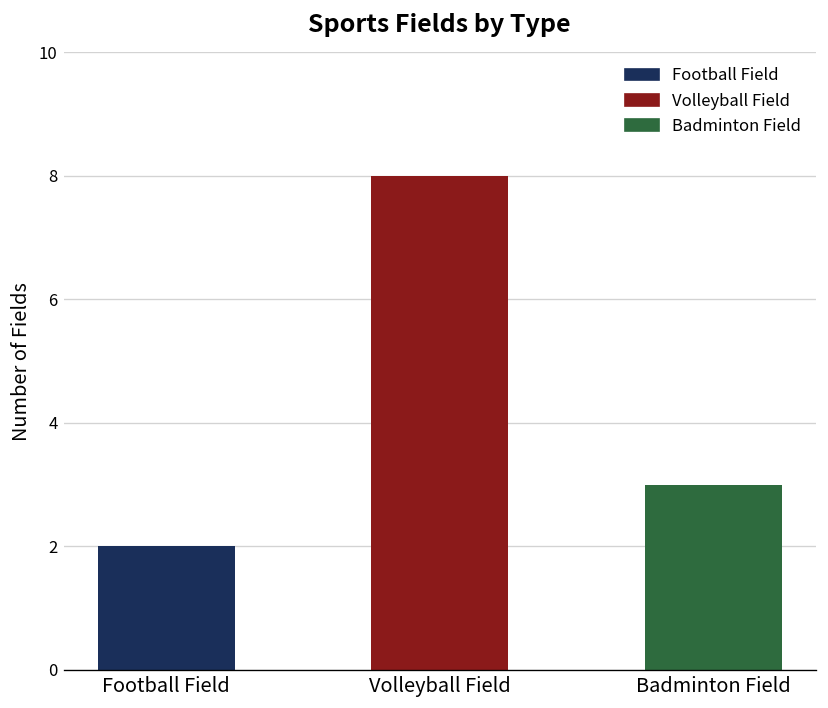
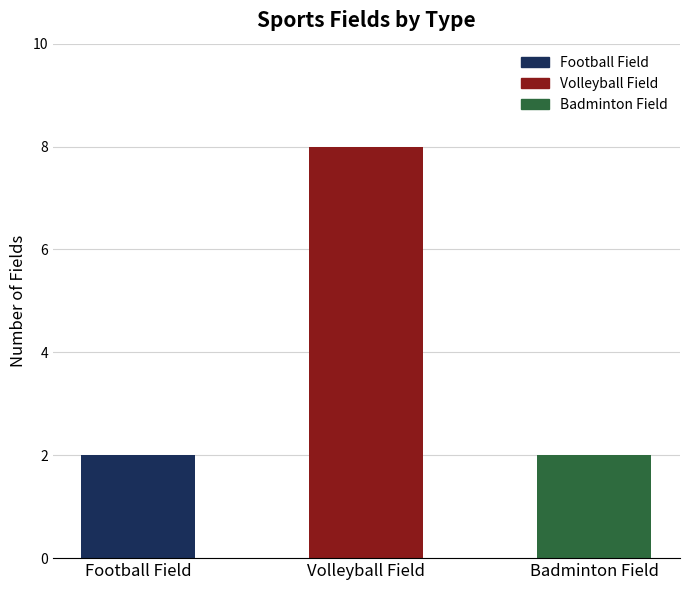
Badminton Field: 3 -> 2
